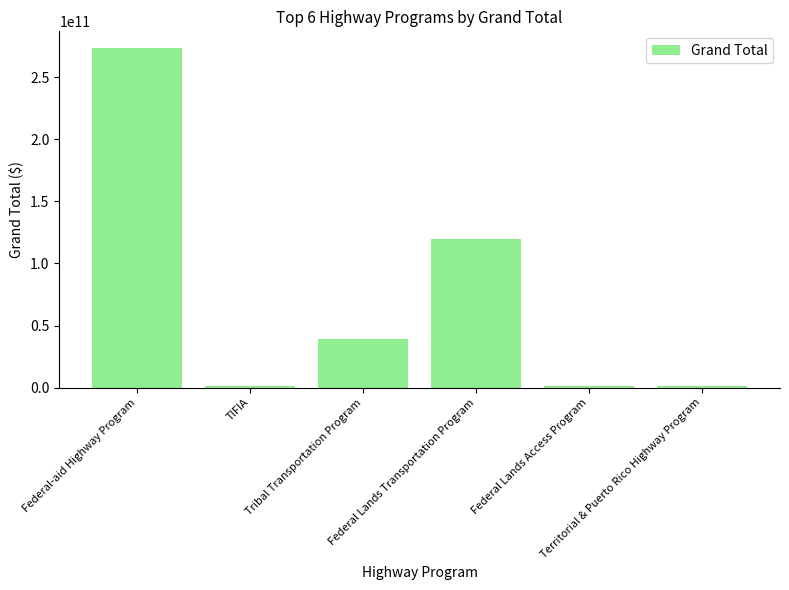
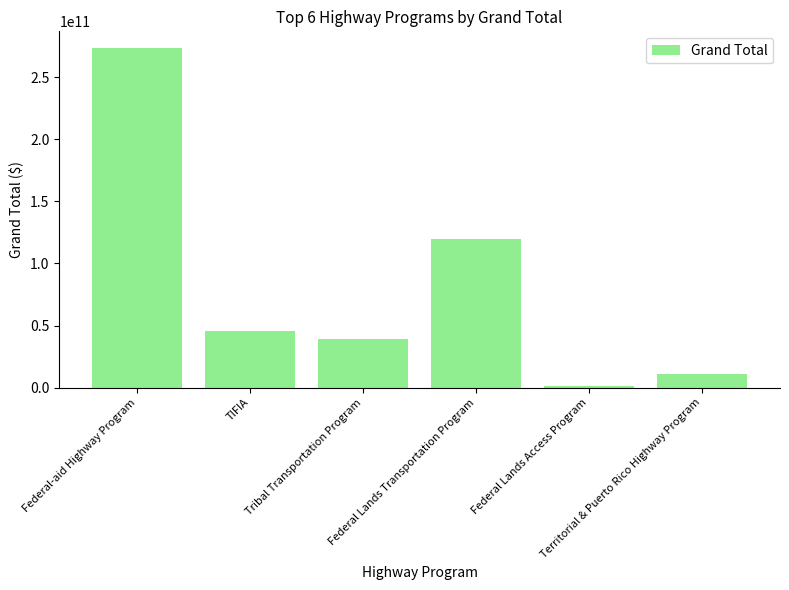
TIFIA: 1000000000 -> 45000000000
Territorial & Puerto Rico Highway Program: 1000000000 -> 11000000000
